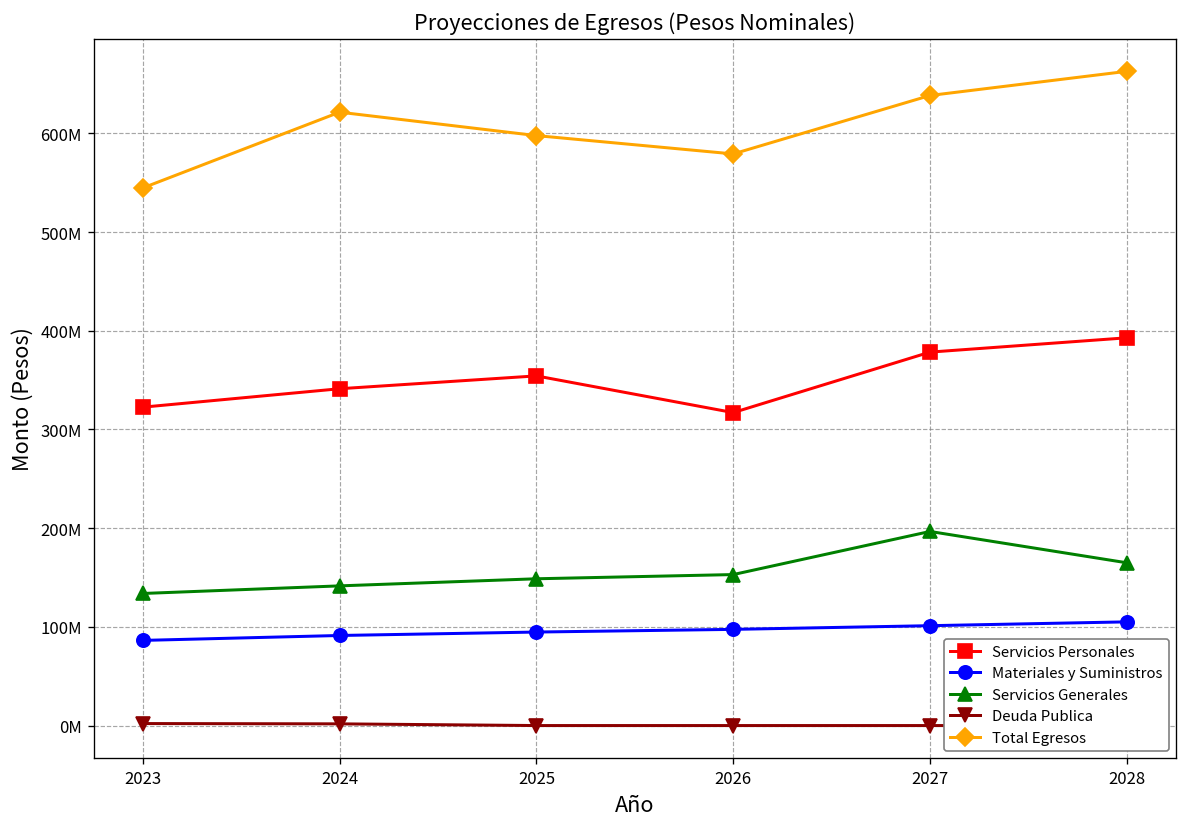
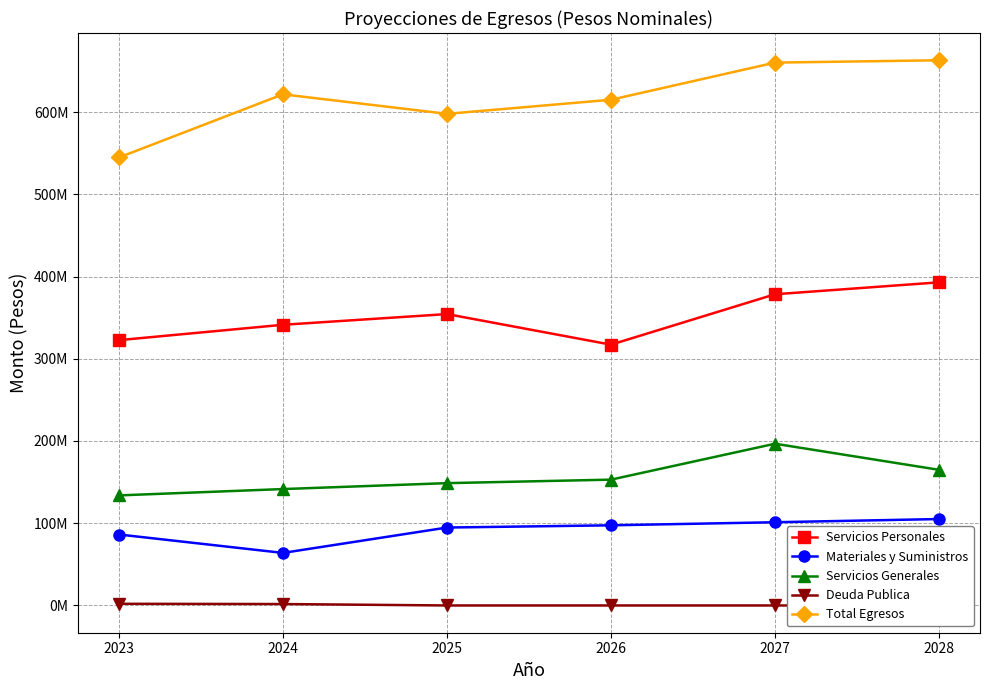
Materiales y Suministros, 2024: 90000000 -> 60000000
Total Egresos, 2026: 580000000 -> 610000000
Total Egresos, 2027: 640000000 -> 660000000
